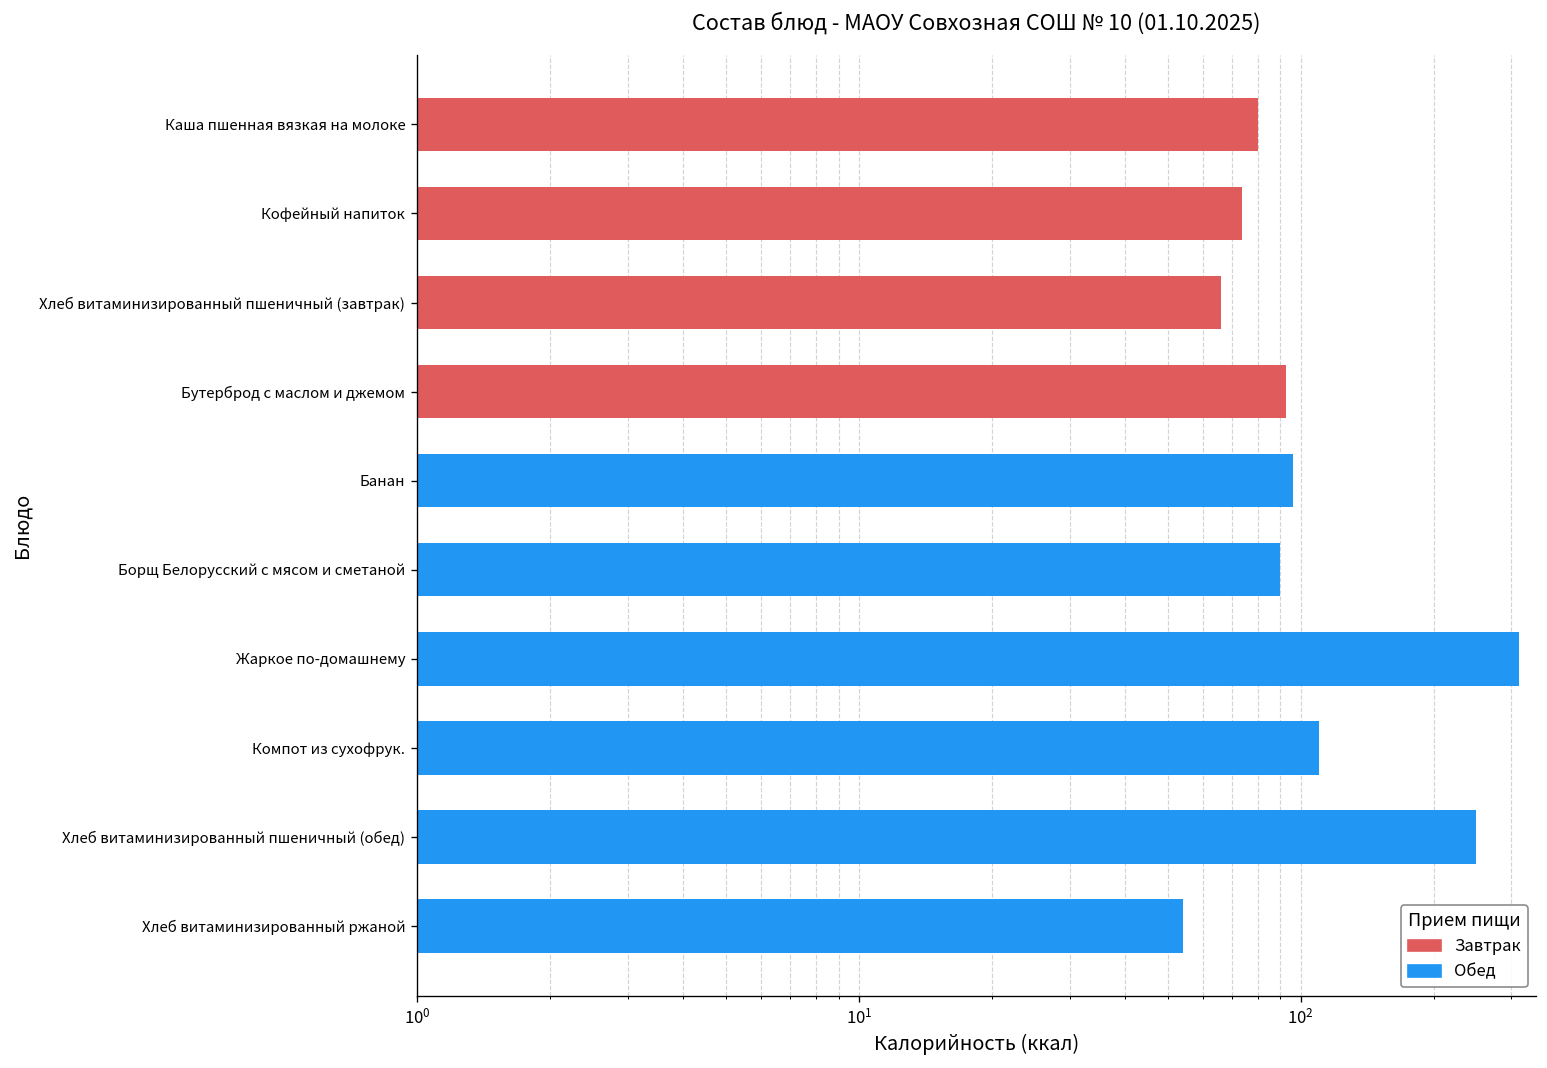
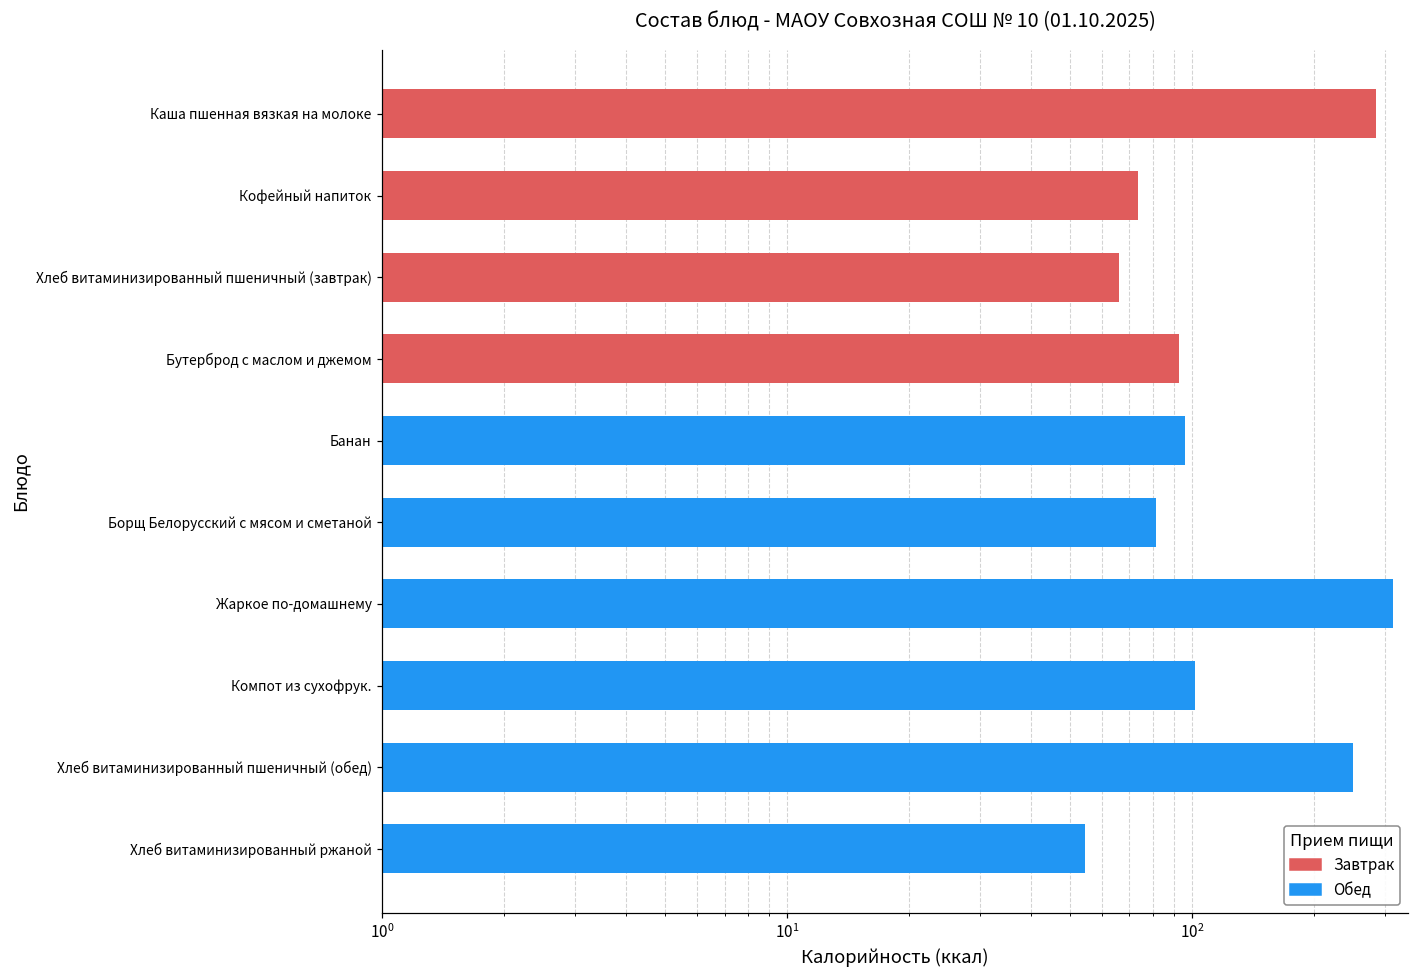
Каша пшенная вязкая на молоке: 80 -> 280
Борщ Белорусский с мясом и сметаной: 90 -> 82
Компот из сухофрук.: 110 -> 102
